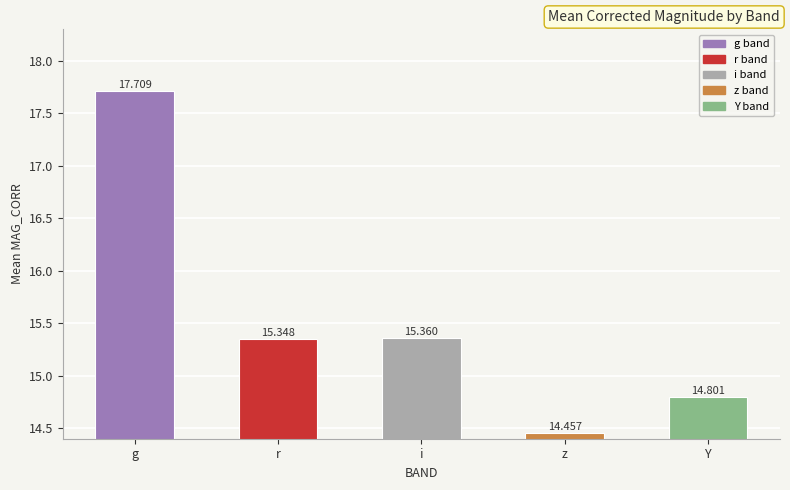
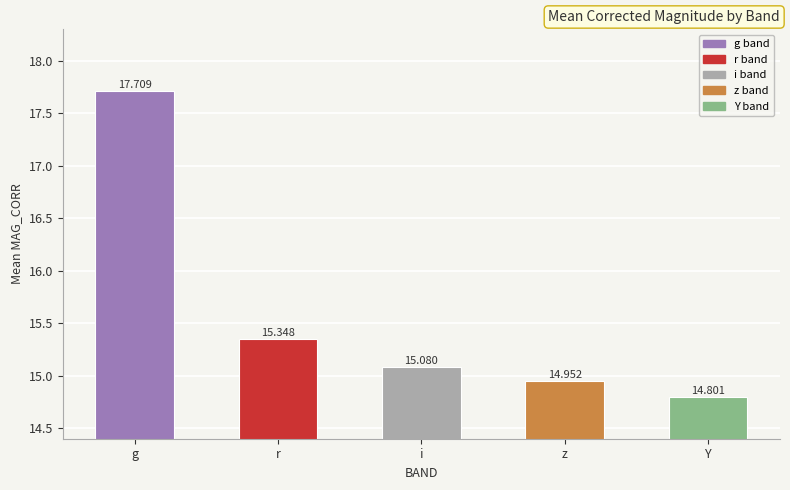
i: 15.360 -> 15.080
z: 14.457 -> 14.952
